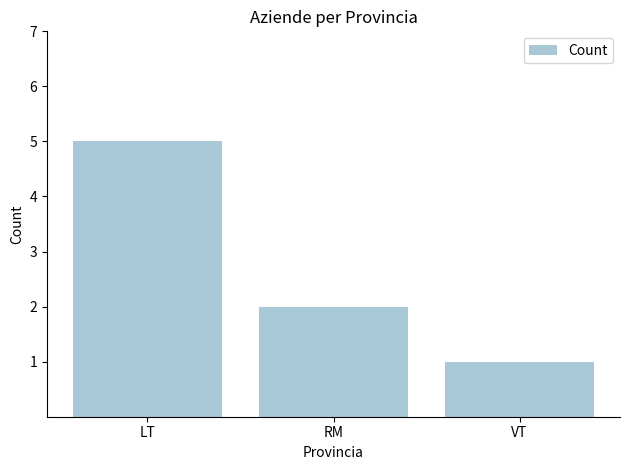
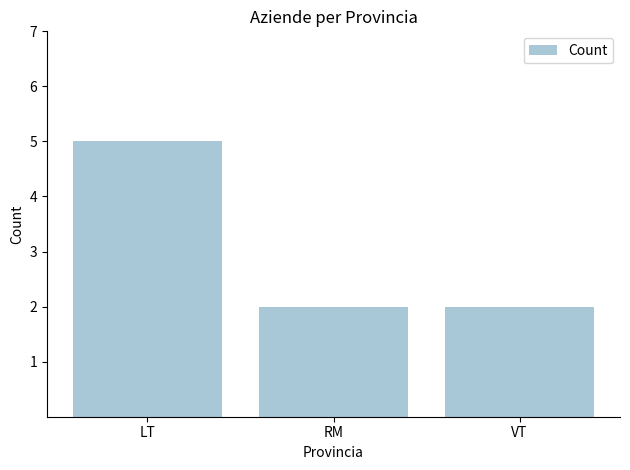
VT: 1 -> 2
